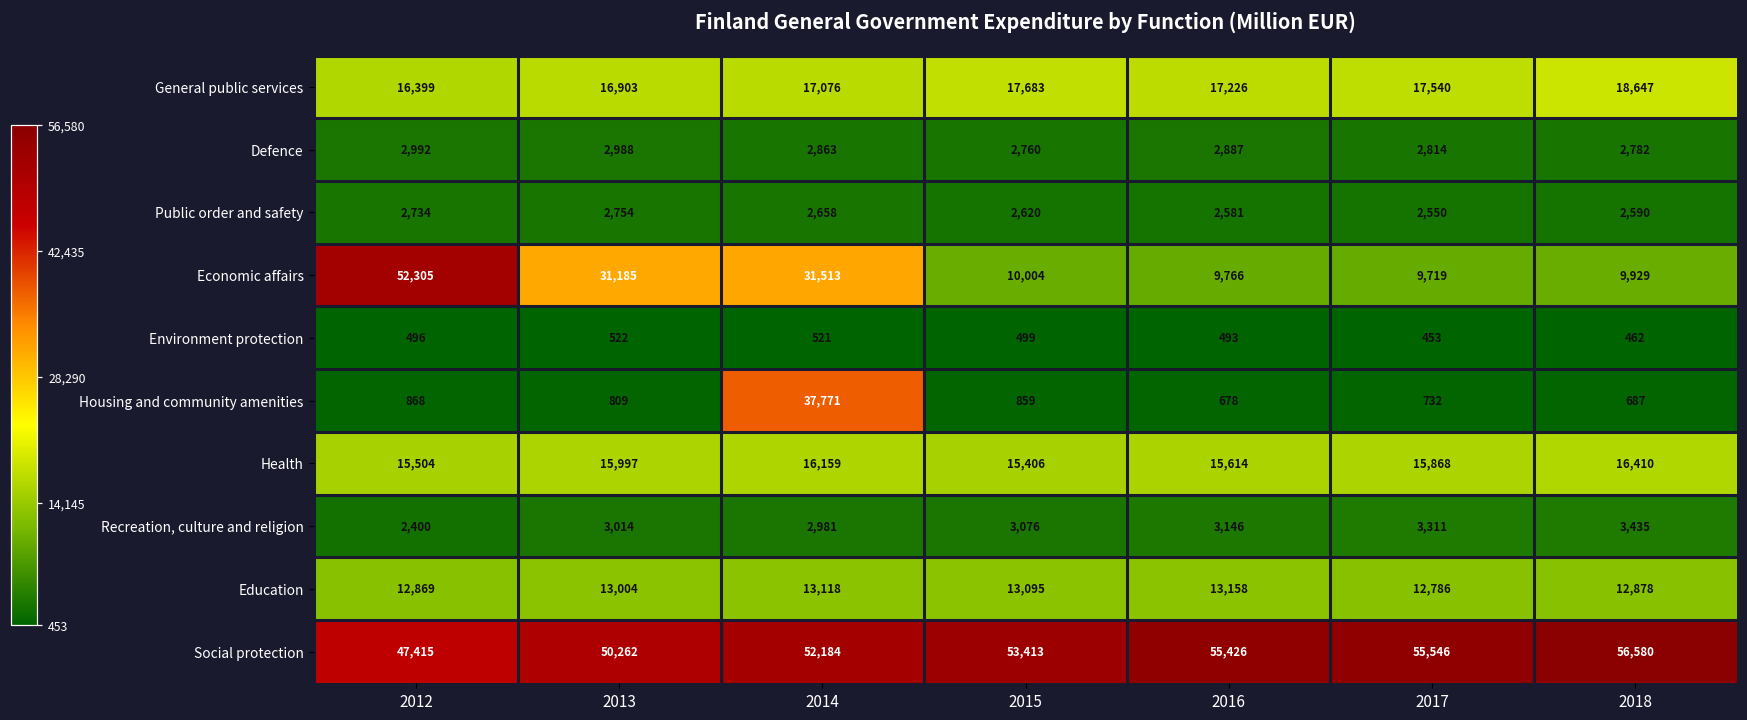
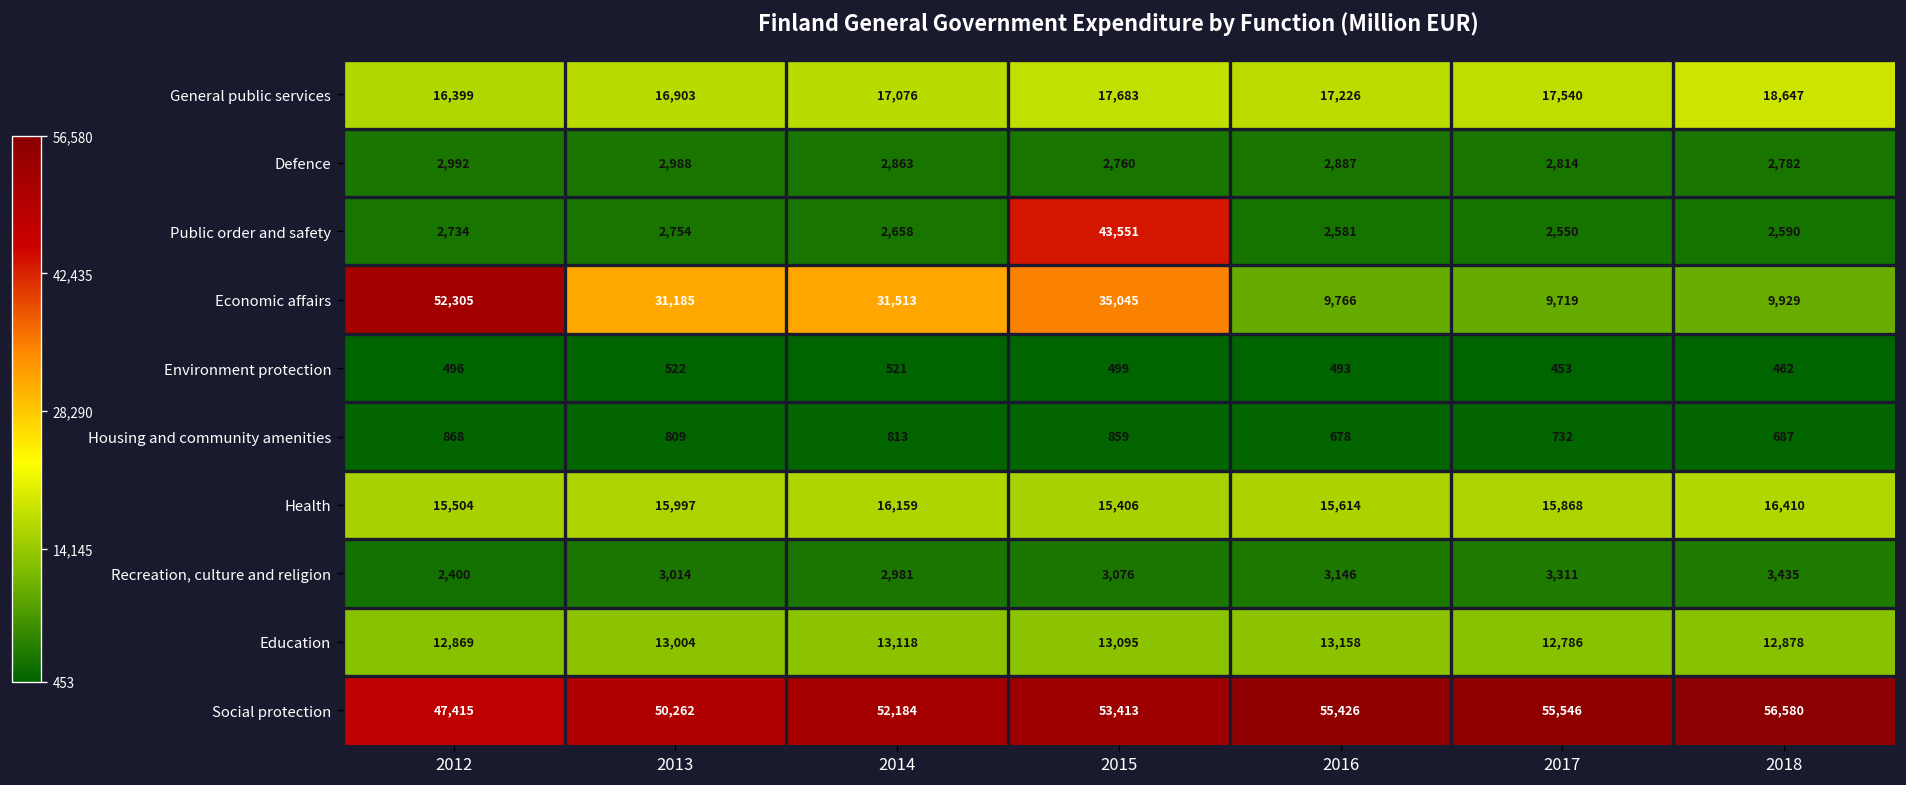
Public order and safety, 2015: 2,620 -> 43,551
Economic affairs, 2015: 10,004 -> 35,045
Housing and community amenities, 2014: 37,771 -> 813
